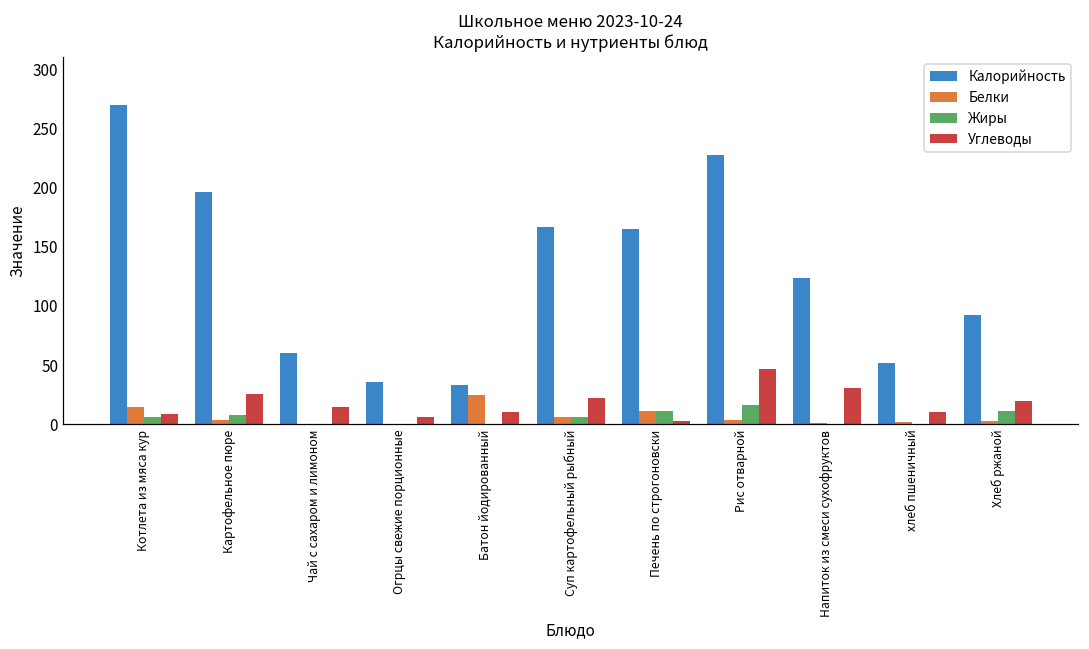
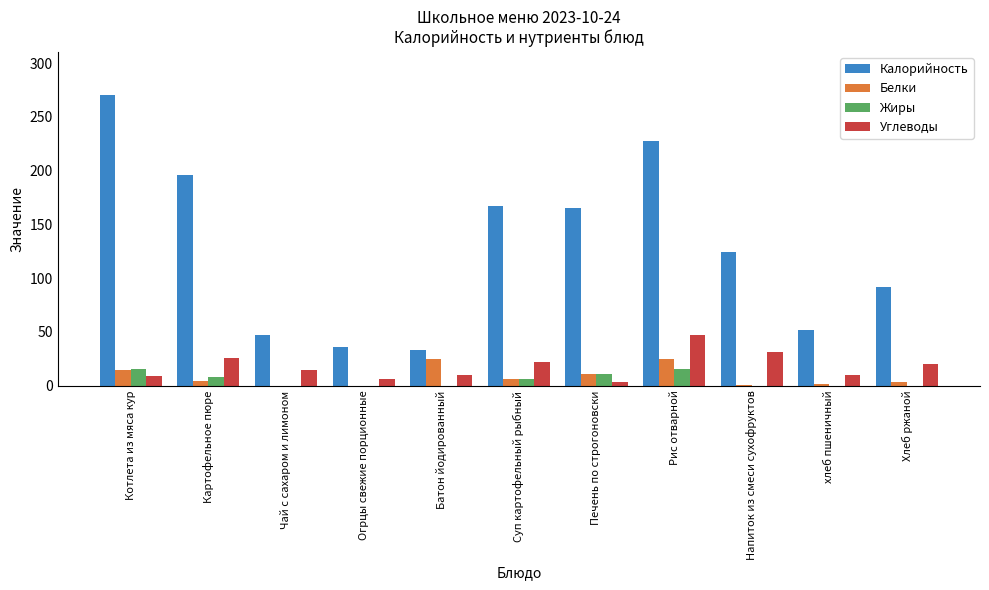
Жиры, Котлета из мяса кур: 6 -> 16
Калорийность, Чай с сахаром и лимоном: 60 -> 47
Белки, Рис отварной: 4 -> 25
Жиры, Хлеб ржаной: 11 -> 0
